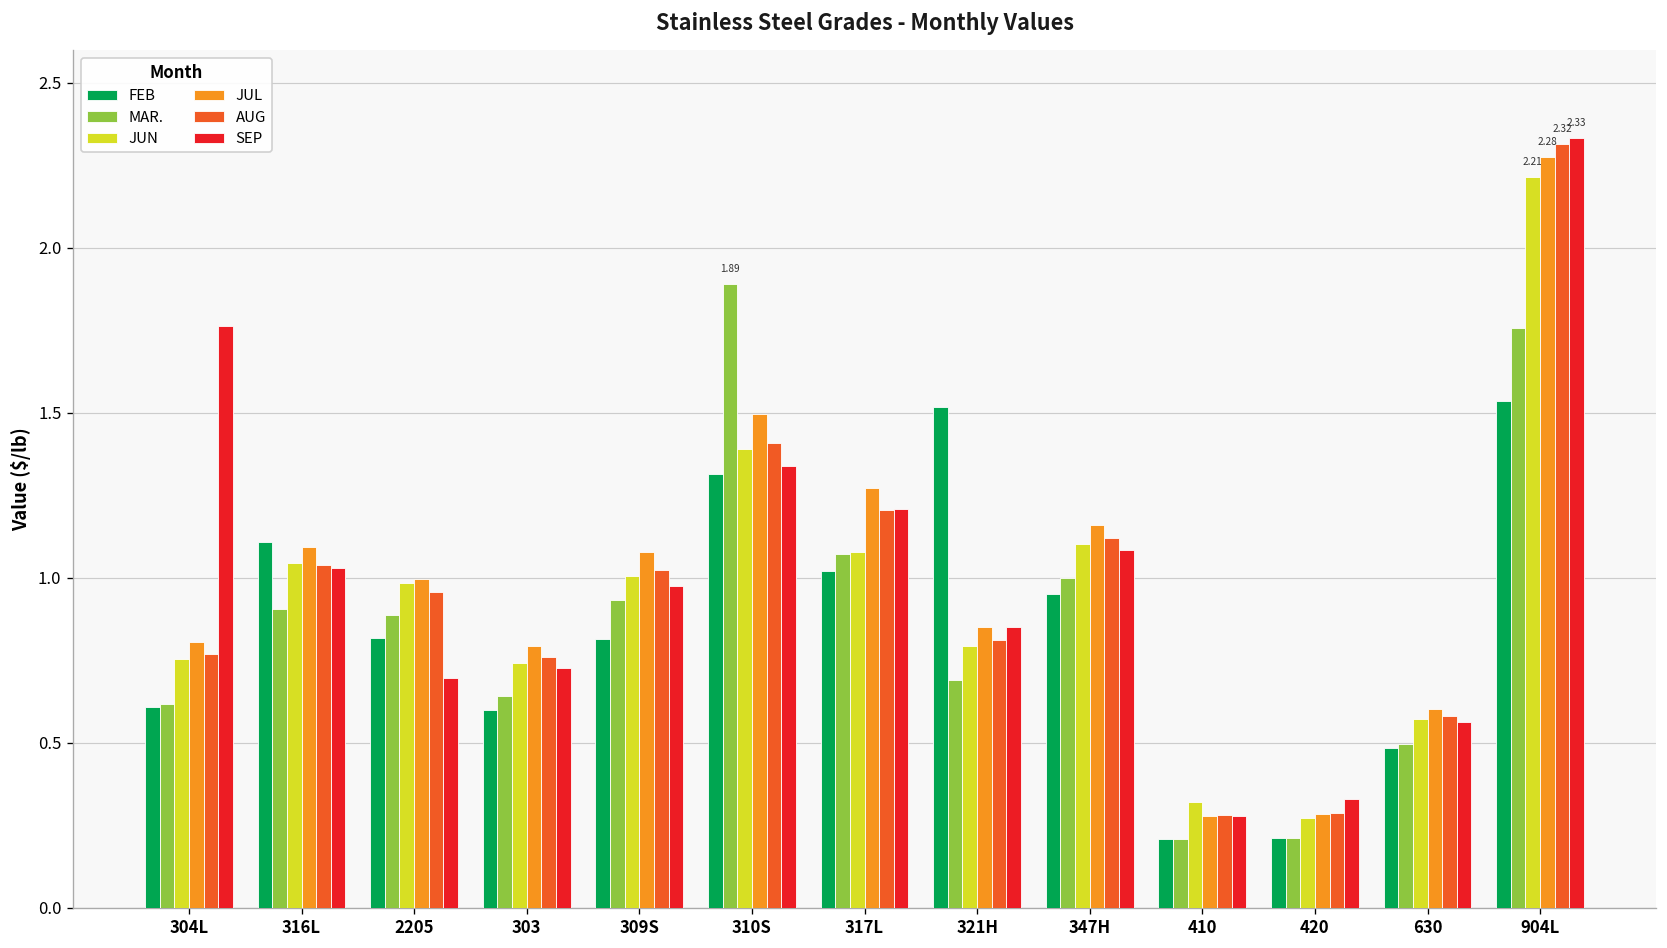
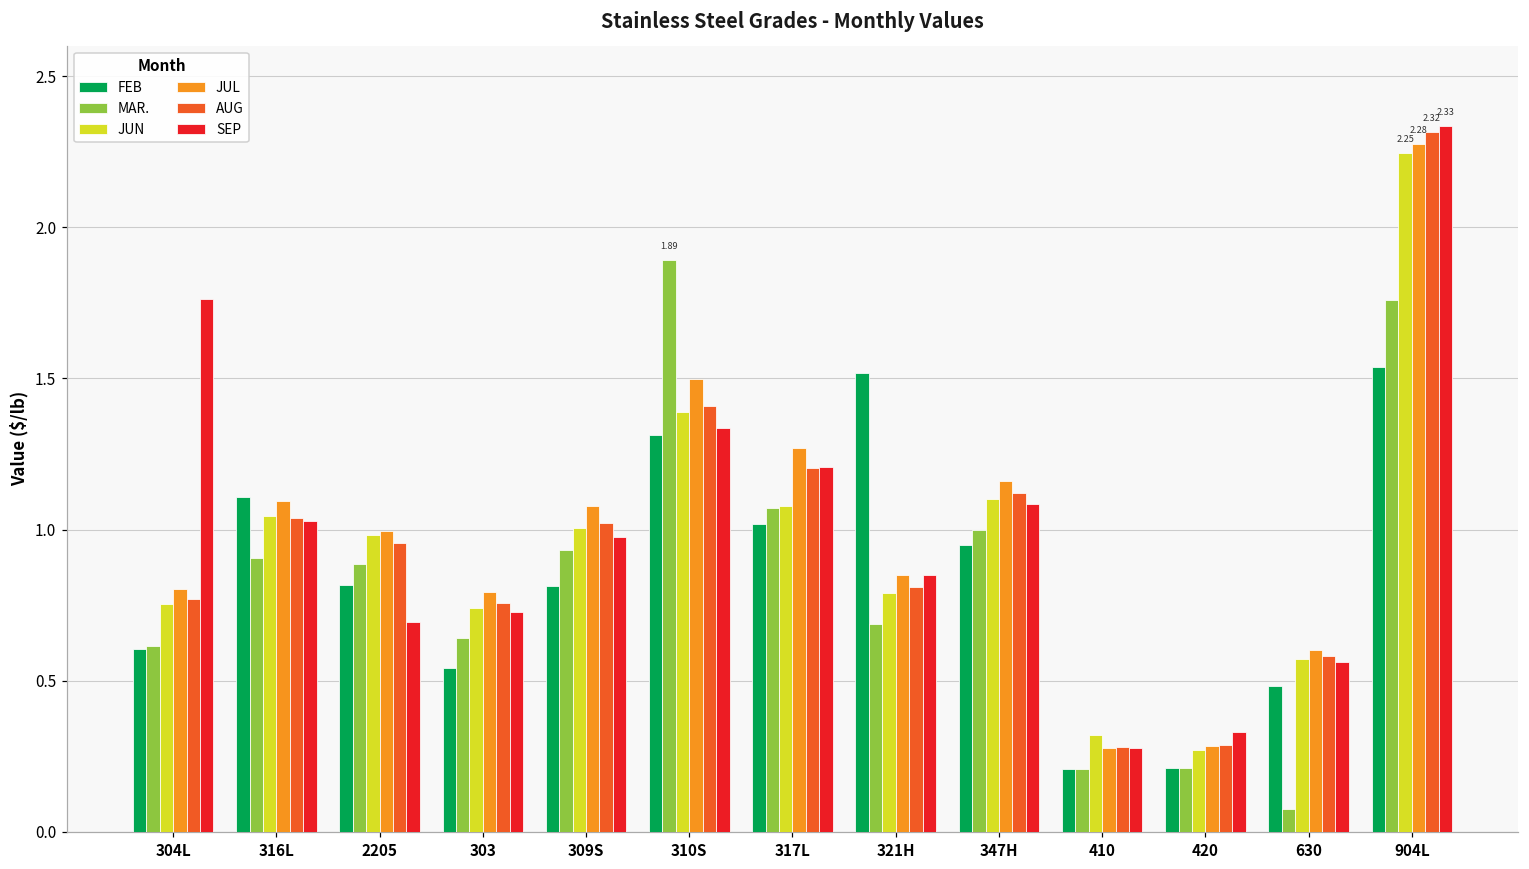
FEB, 303: 0.60 -> 0.54
MAR., 630: 0.50 -> 0.08
JUN, 904L: 2.21 -> 2.25
